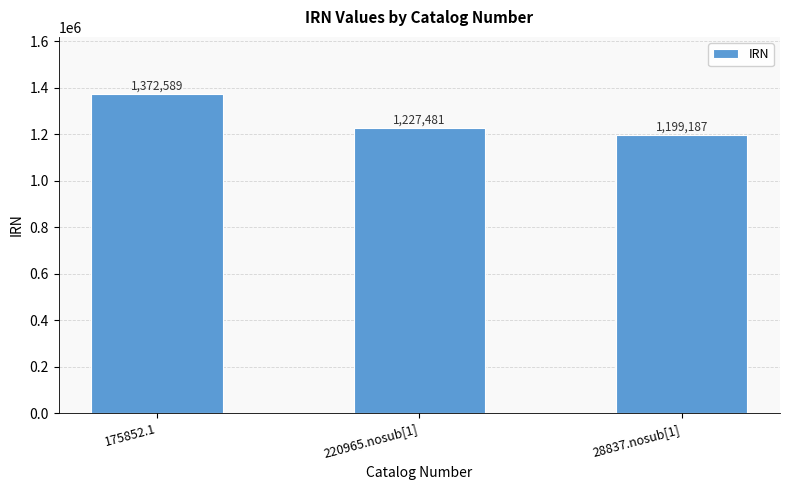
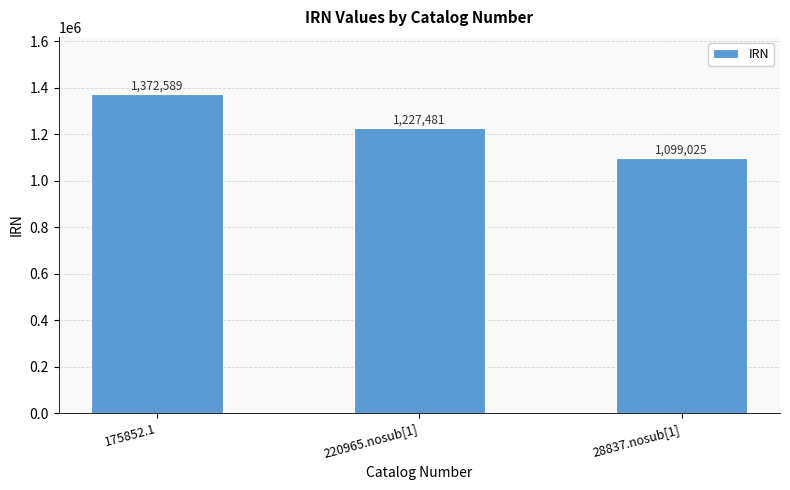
28837.nosub[1]: 1,199,187 -> 1,099,025
